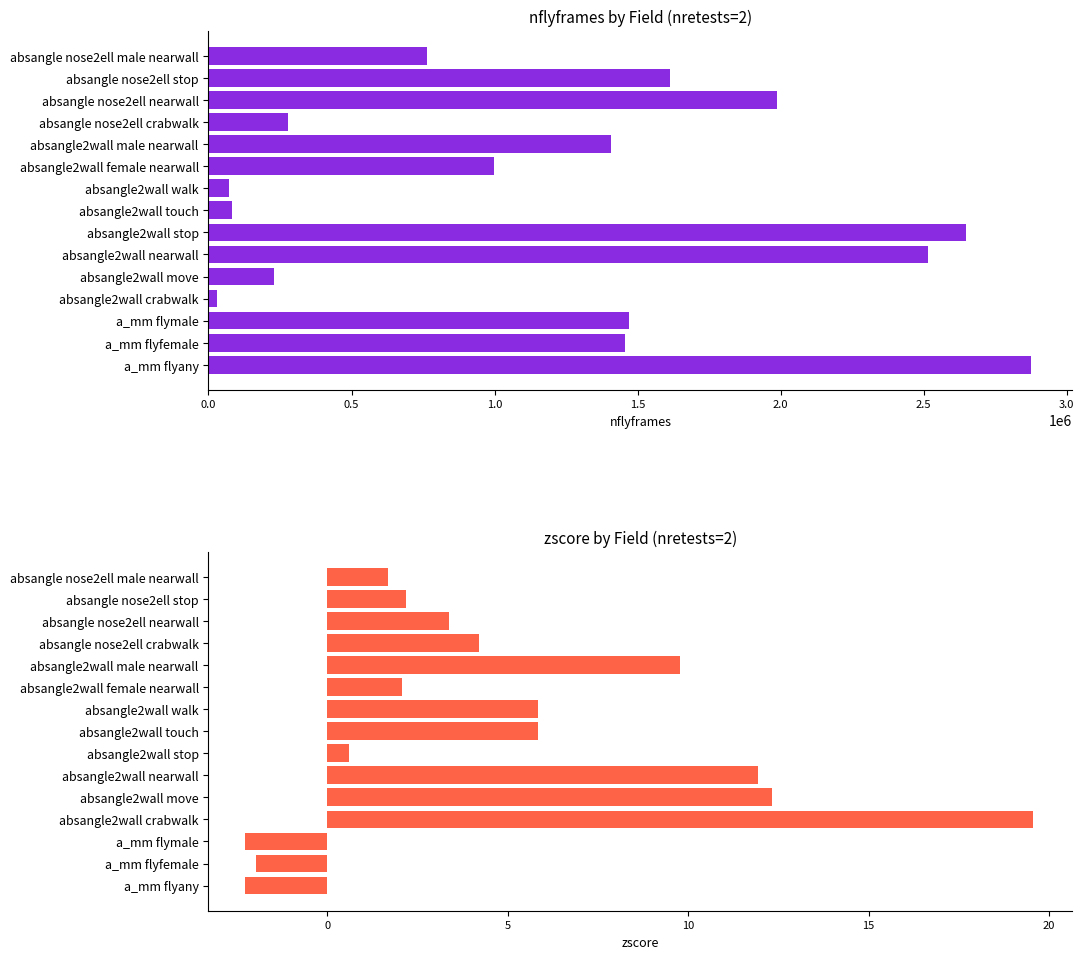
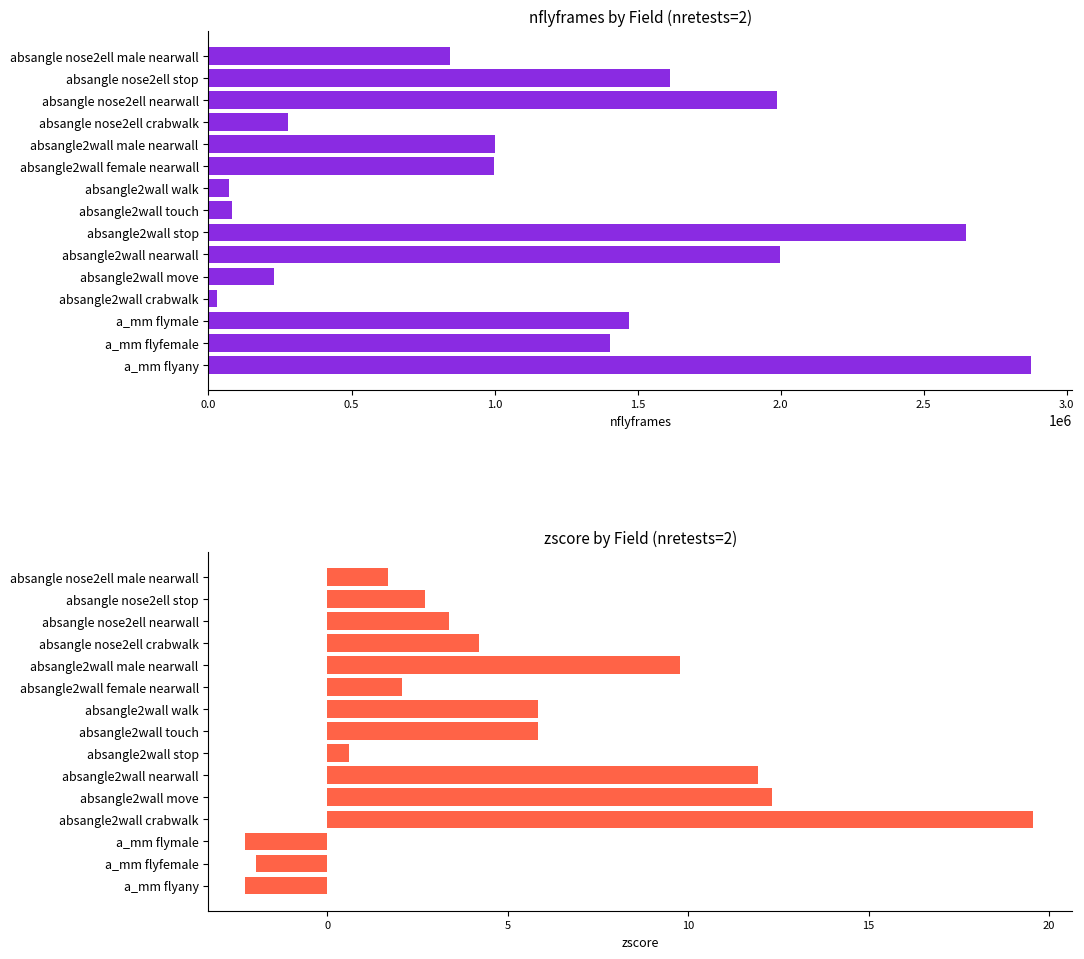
nflyframes by Field (nretests=2), absangle nose2ell male nearwall: 760000 -> 850000
nflyframes by Field (nretests=2), absangle2wall male nearwall: 1410000 -> 1000000
nflyframes by Field (nretests=2), absangle2wall nearwall: 2510000 -> 2000000
nflyframes by Field (nretests=2), a_mm flyfemale: 1450000 -> 1410000
zscore by Field (nretests=2), absangle nose2ell stop: 2.2 -> 2.7
